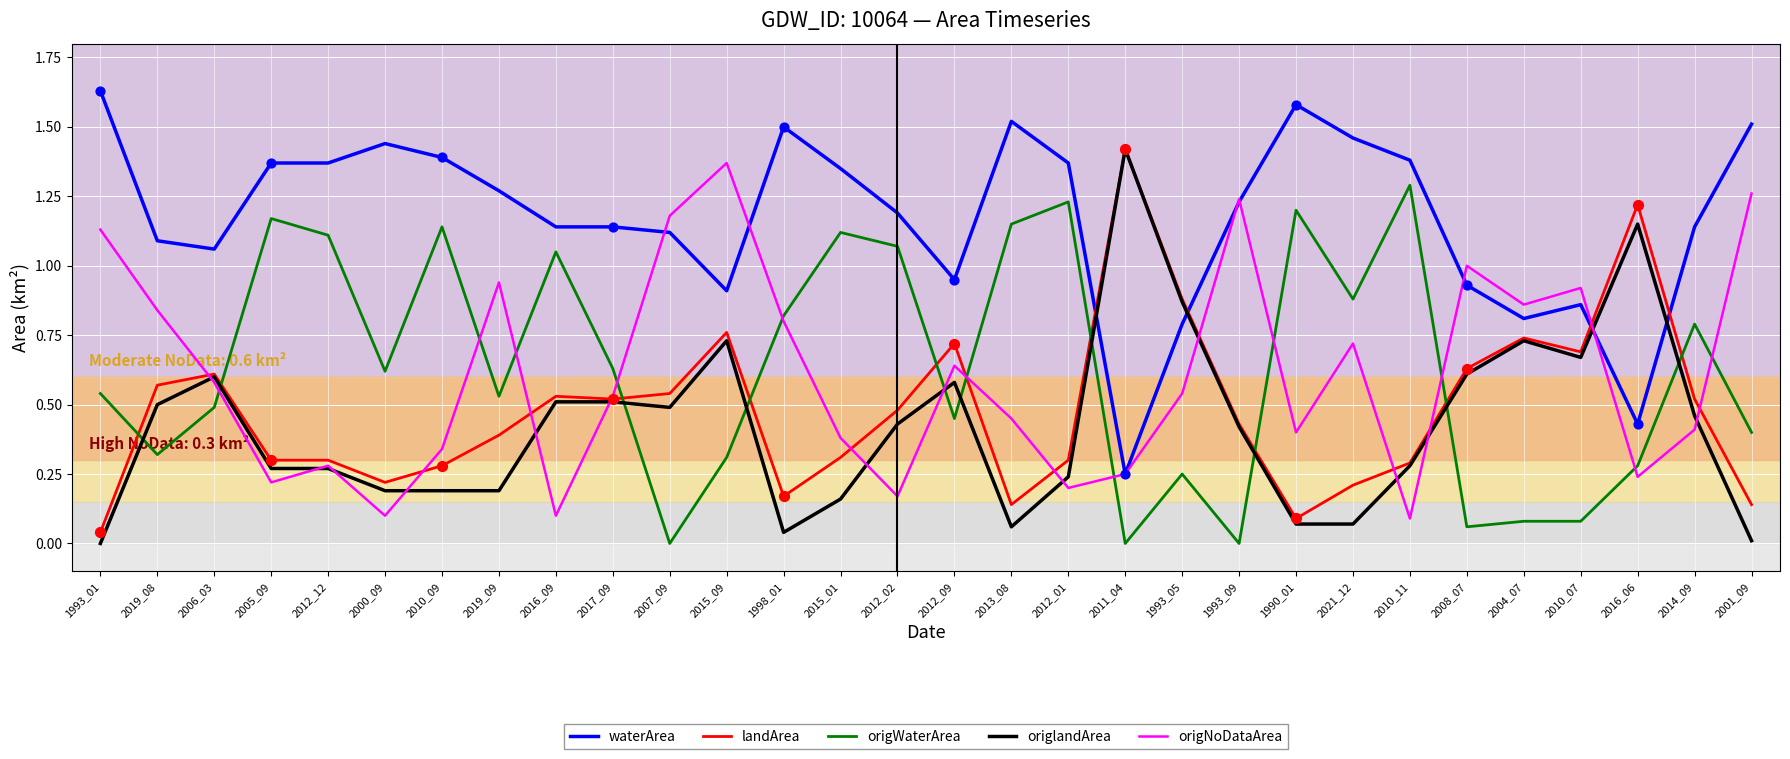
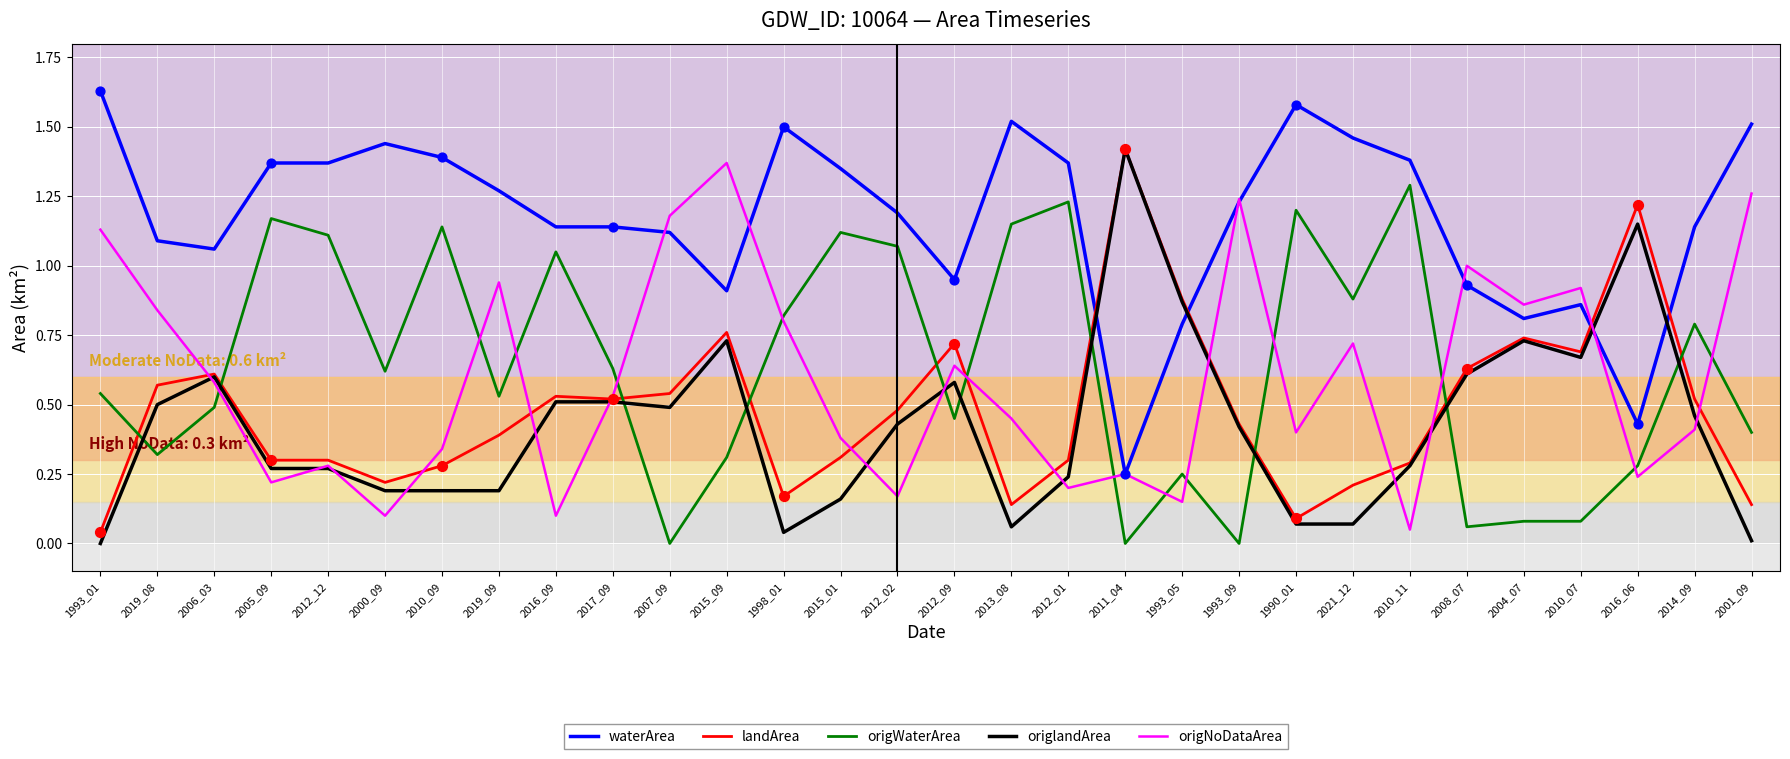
origNoDataArea, 1993_05: 0.54 -> 0.15
origNoDataArea, 2010_11: 0.09 -> 0.05
